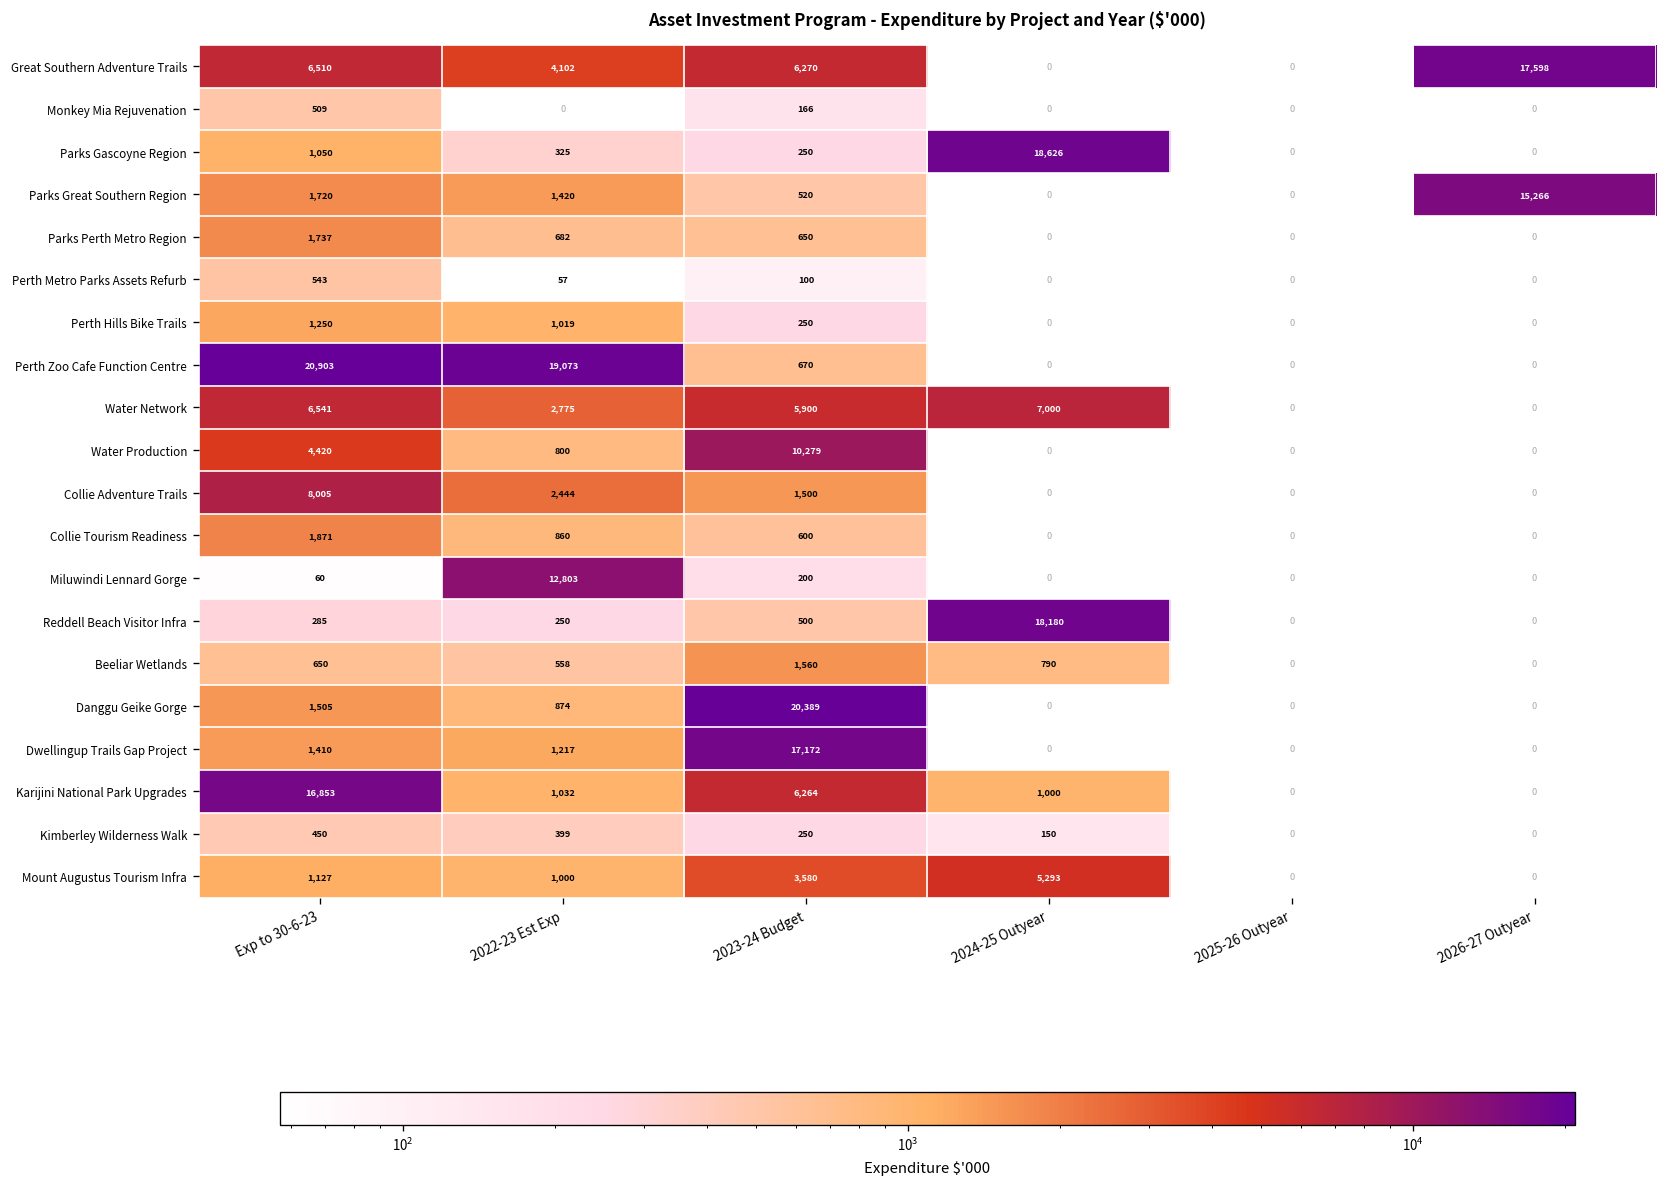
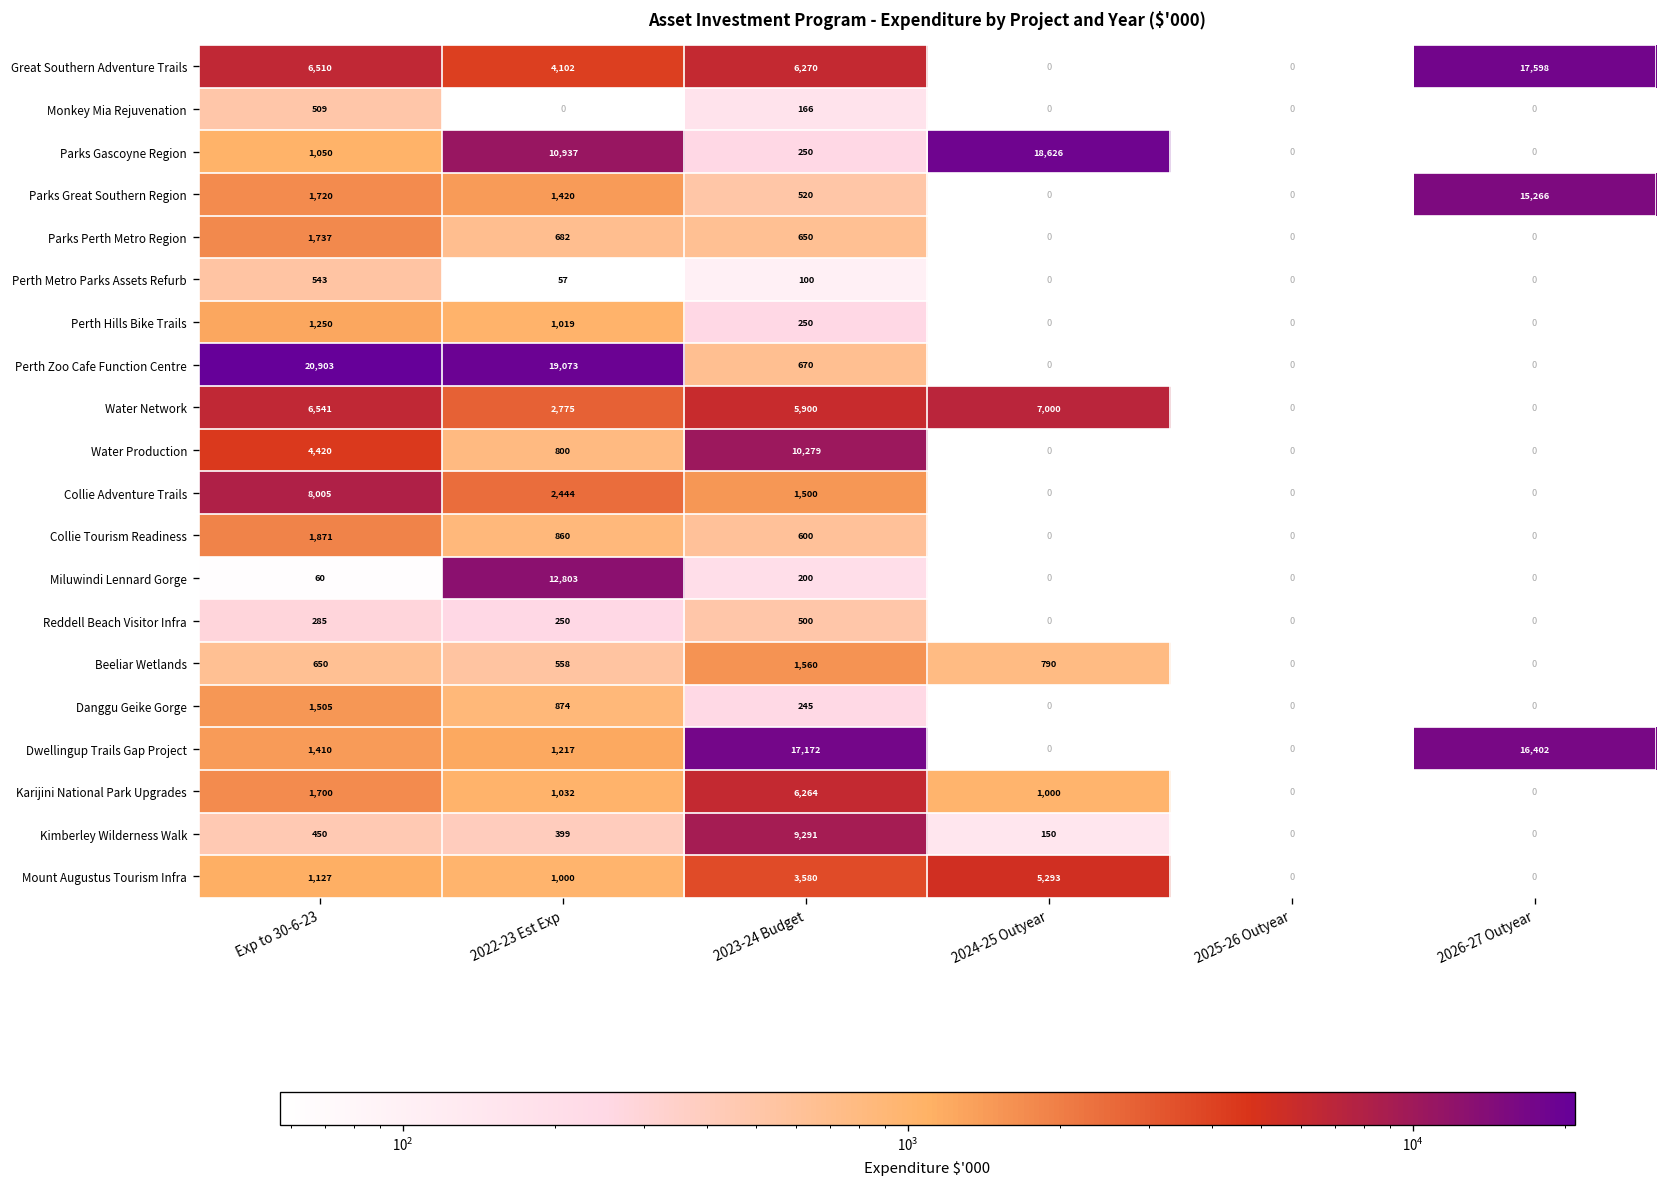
Parks Gascoyne Region, 2022-23 Est Exp: 325 -> 10,937
Reddell Beach Visitor Infra, 2024-25 Outyear: 18,180 -> 0
Danggu Geike Gorge, 2023-24 Budget: 20,389 -> 245
Dwellingup Trails Gap Project, 2026-27 Outyear: 0 -> 16,402
Karijini National Park Upgrades, Exp to 30-6-23: 16,853 -> 1,700
Kimberley Wilderness Walk, 2023-24 Budget: 250 -> 9,291
